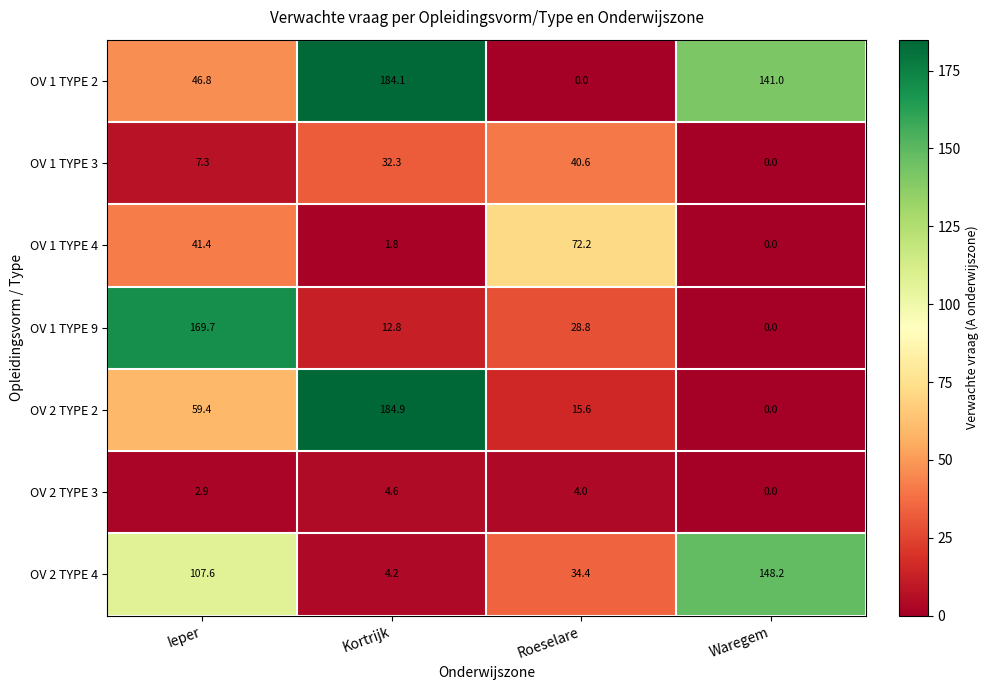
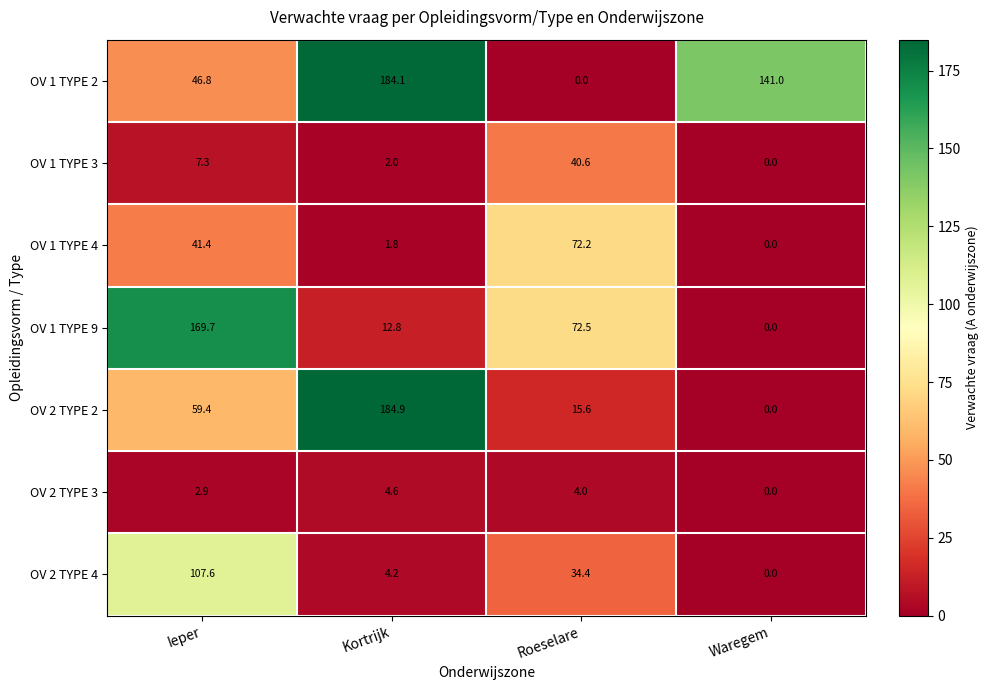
OV 1 TYPE 3, Kortrijk: 32.3 -> 2.0
OV 1 TYPE 9, Roeselare: 28.8 -> 72.5
OV 2 TYPE 4, Waregem: 148.2 -> 0.0
